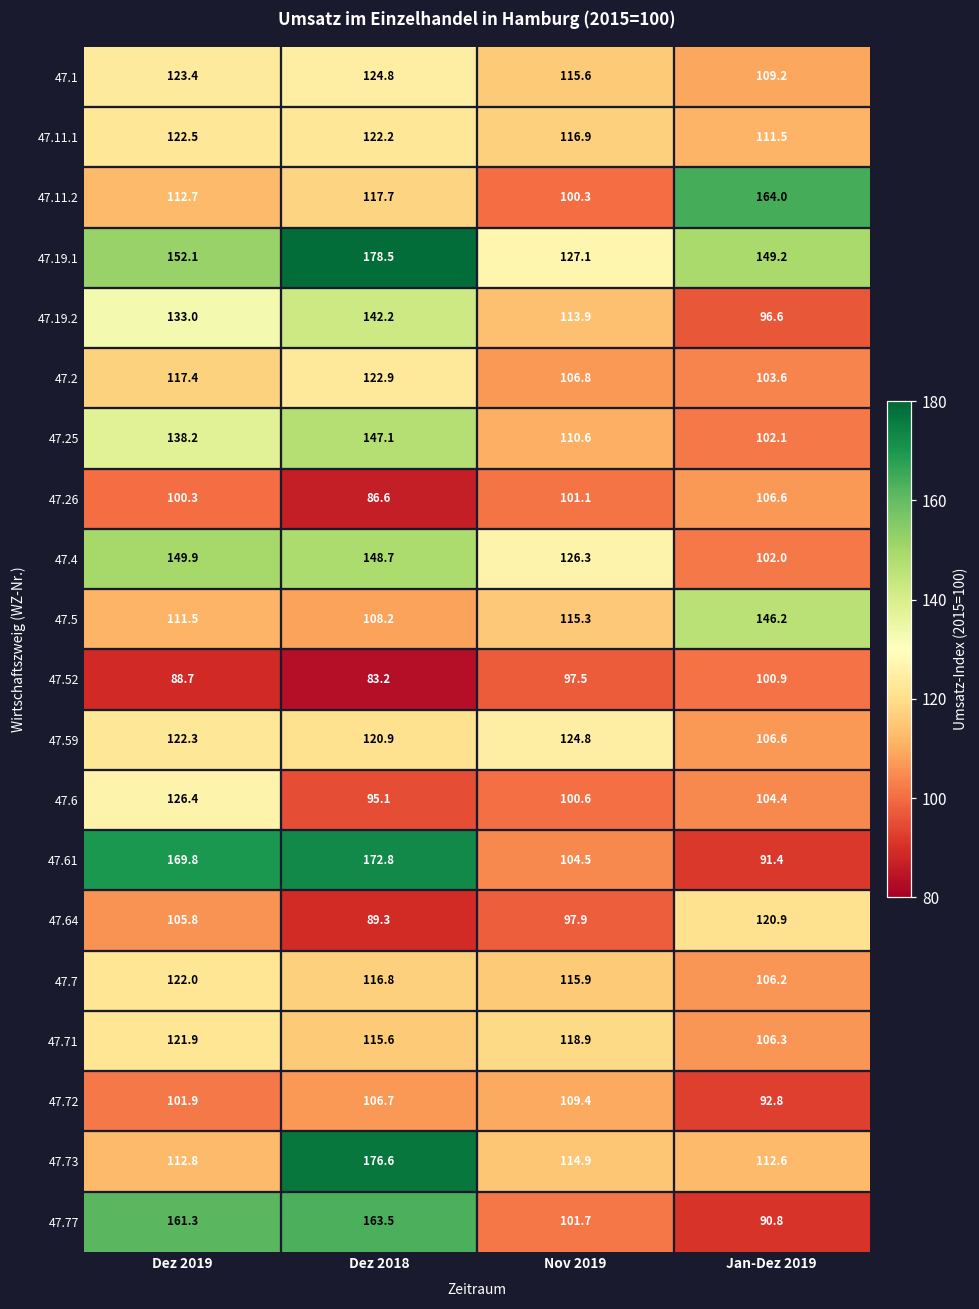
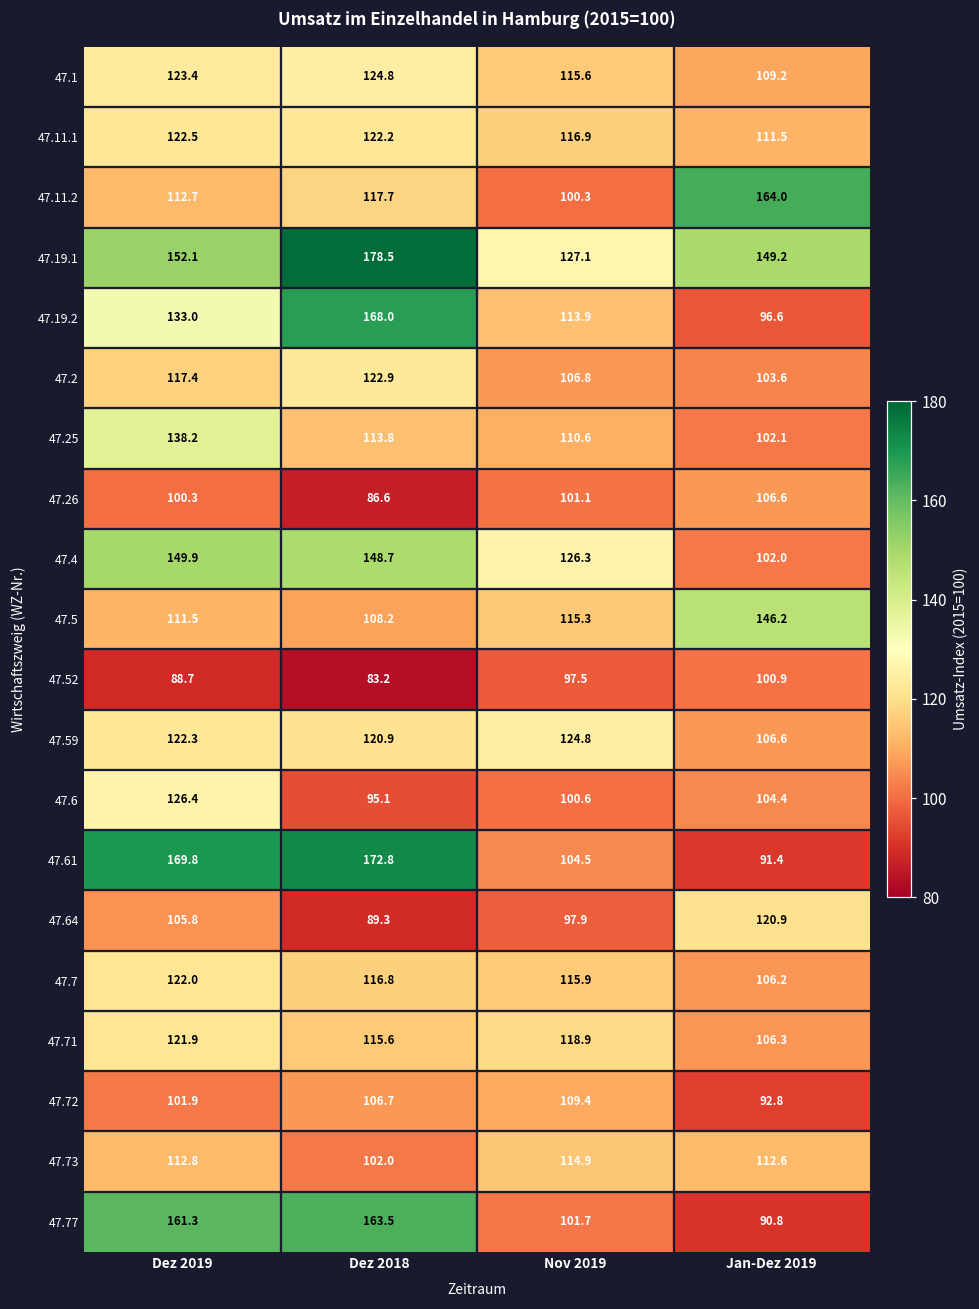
47.19.2, Dez 2018: 142.2 -> 168.0
47.25, Dez 2018: 147.1 -> 113.8
47.73, Dez 2018: 176.6 -> 102.0
